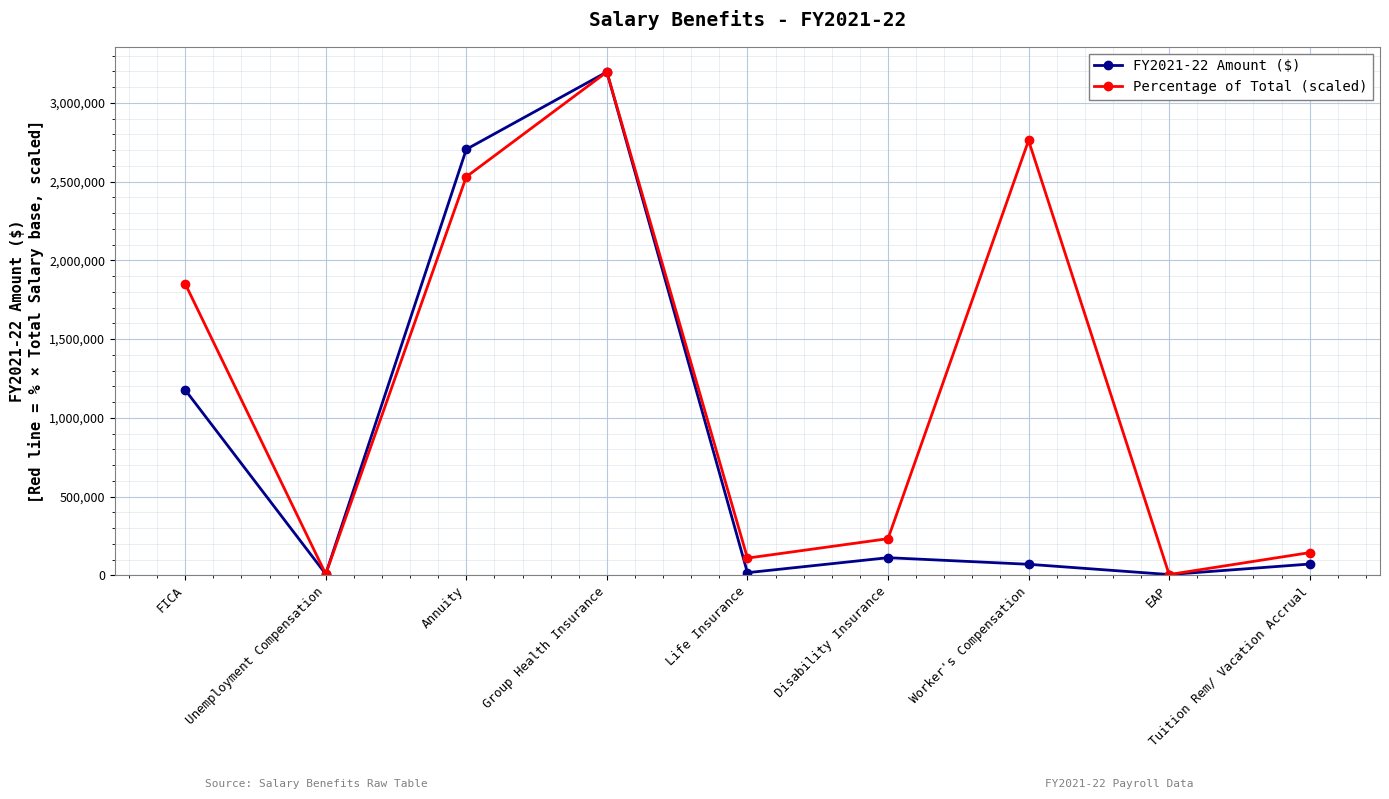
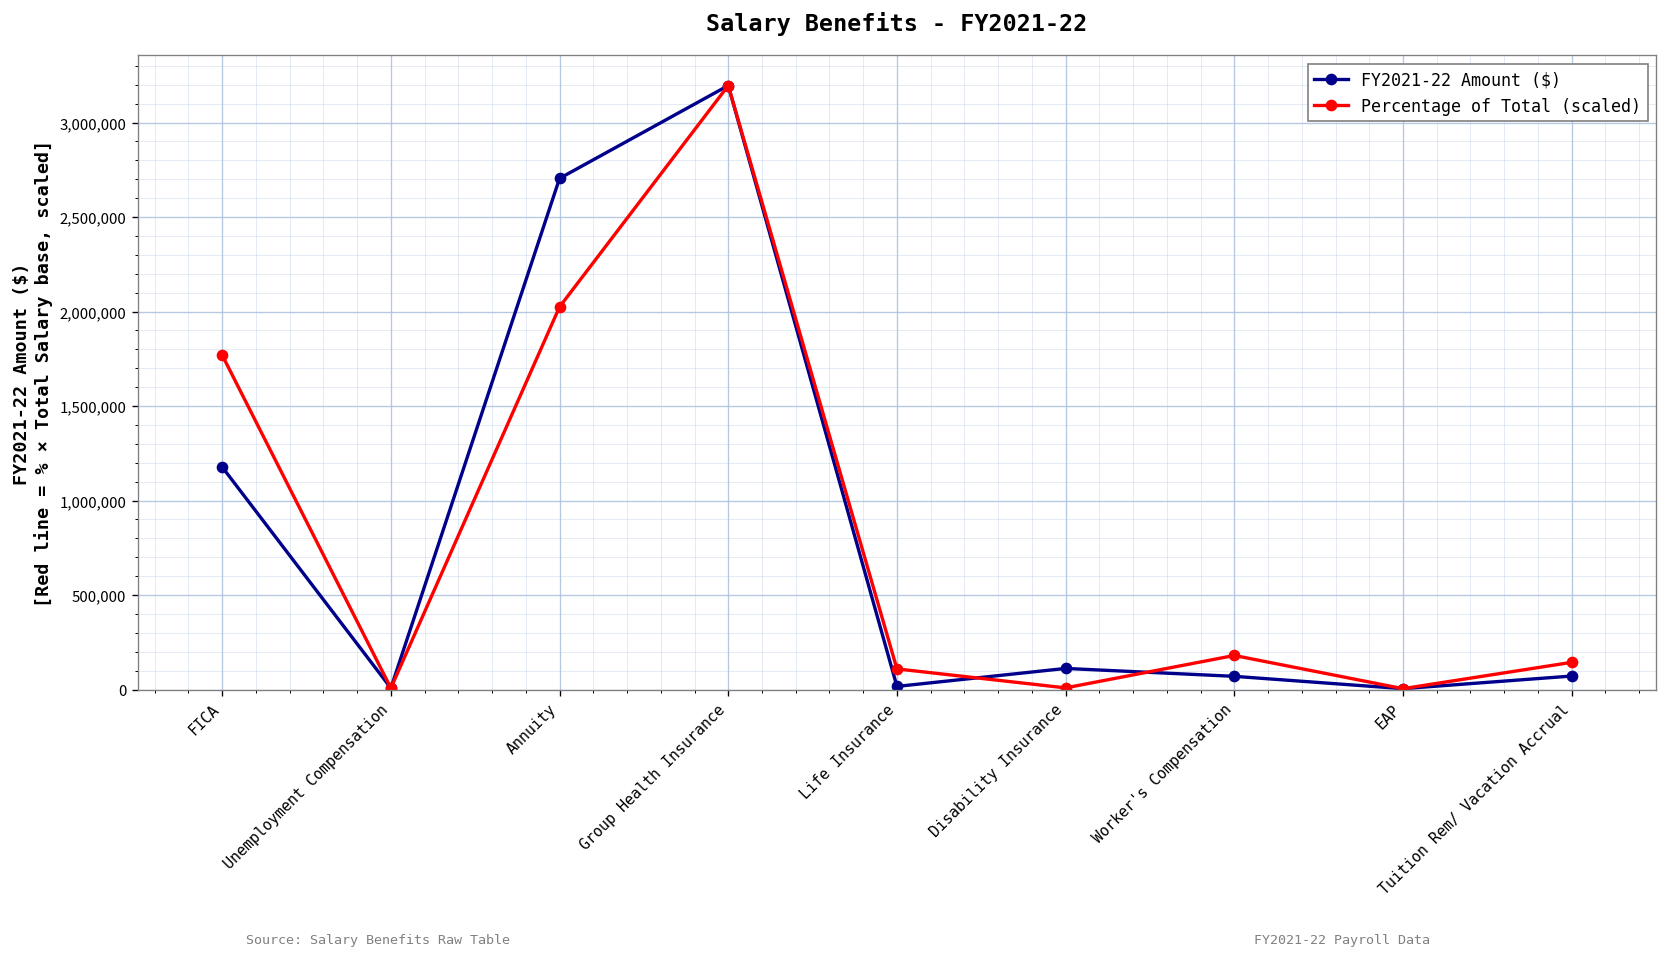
Percentage of Total (scaled), FICA: 1,850,000 -> 1,770,000
Percentage of Total (scaled), Annuity: 2,530,000 -> 2,020,000
Percentage of Total (scaled), Disability Insurance: 230,000 -> 10,000
Percentage of Total (scaled), Worker's Compensation: 2,760,000 -> 180,000
